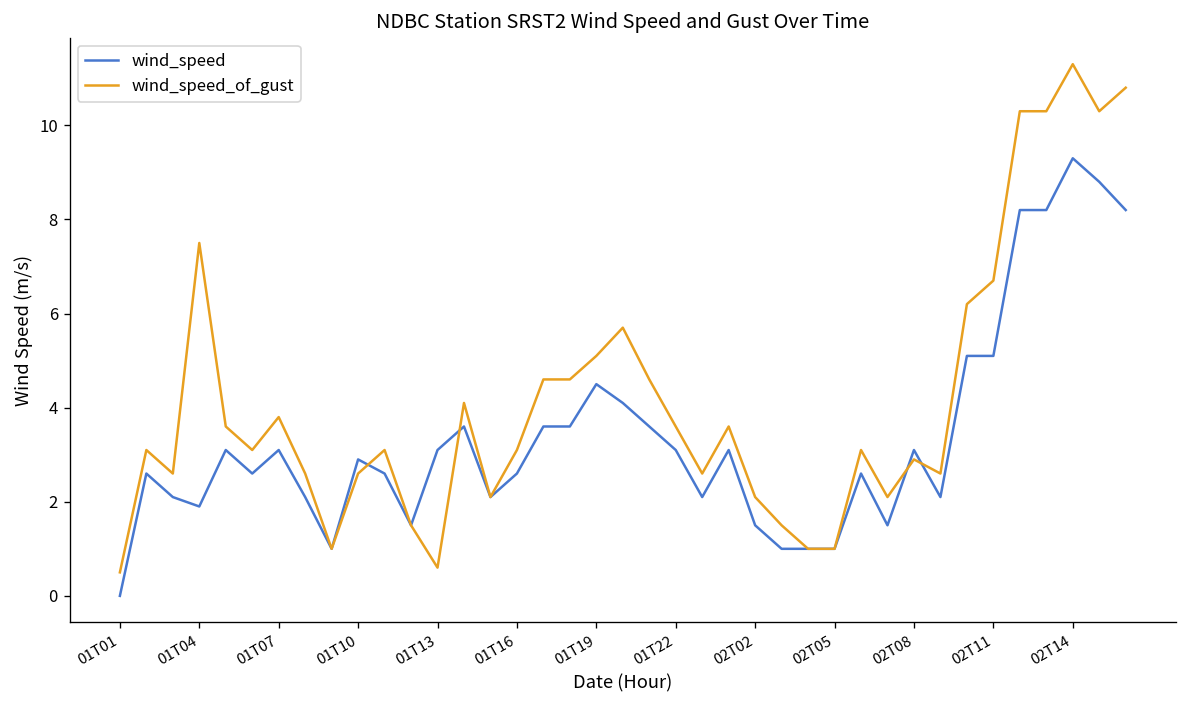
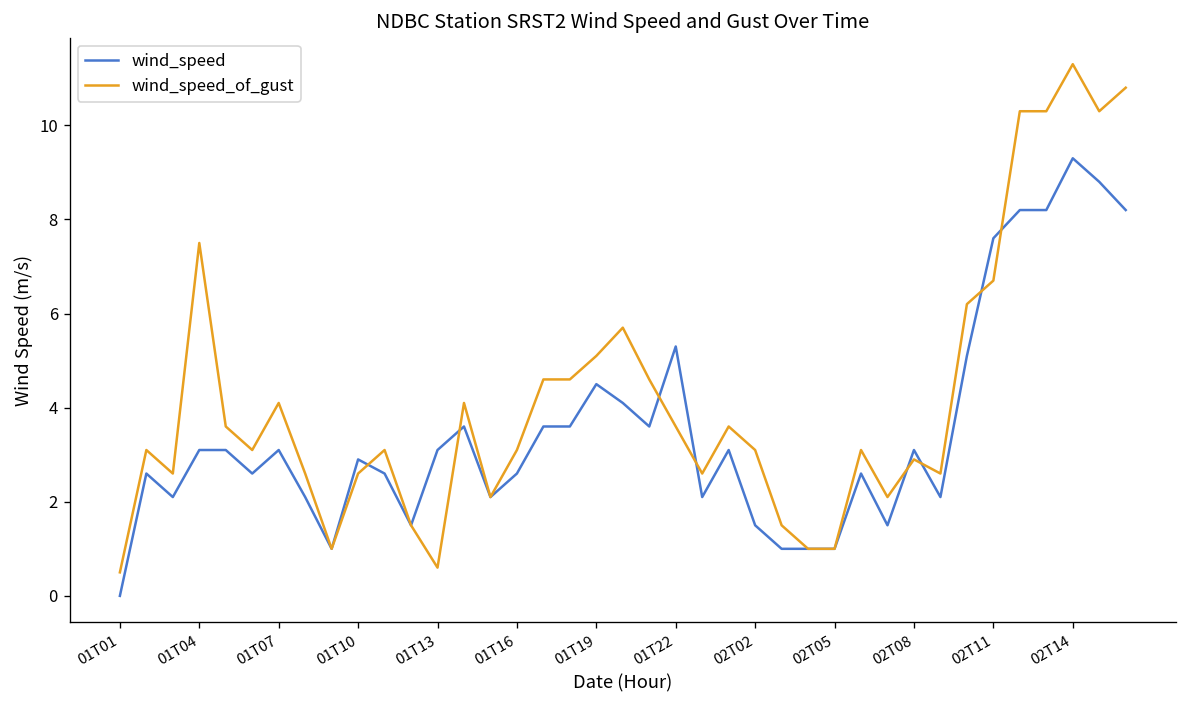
wind_speed, 01T04: 1.9 -> 3.1
wind_speed_of_gust, 01T07: 3.8 -> 4.1
wind_speed, 01T22: 3.1 -> 5.3
wind_speed_of_gust, 02T02: 2.1 -> 3.1
wind_speed, 02T11: 5.1 -> 7.6
